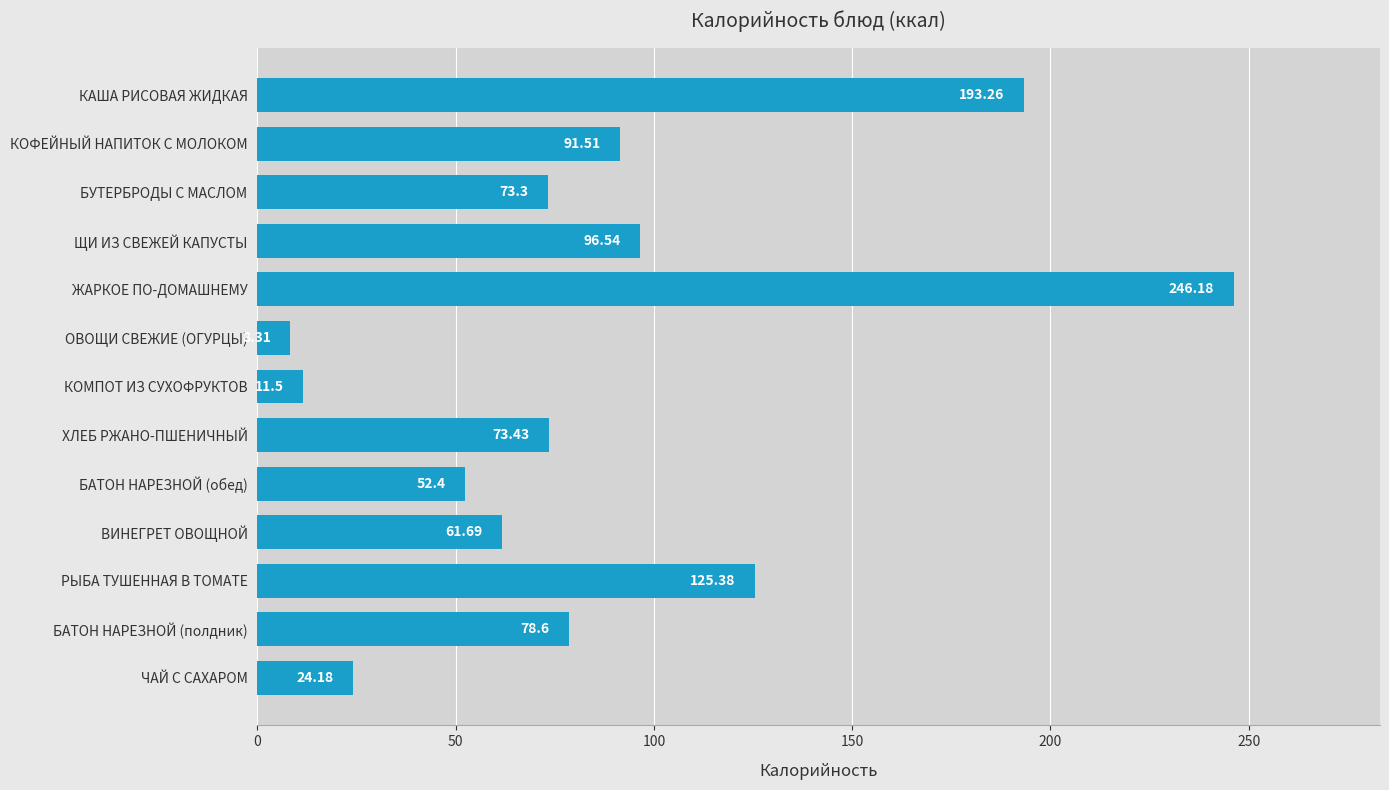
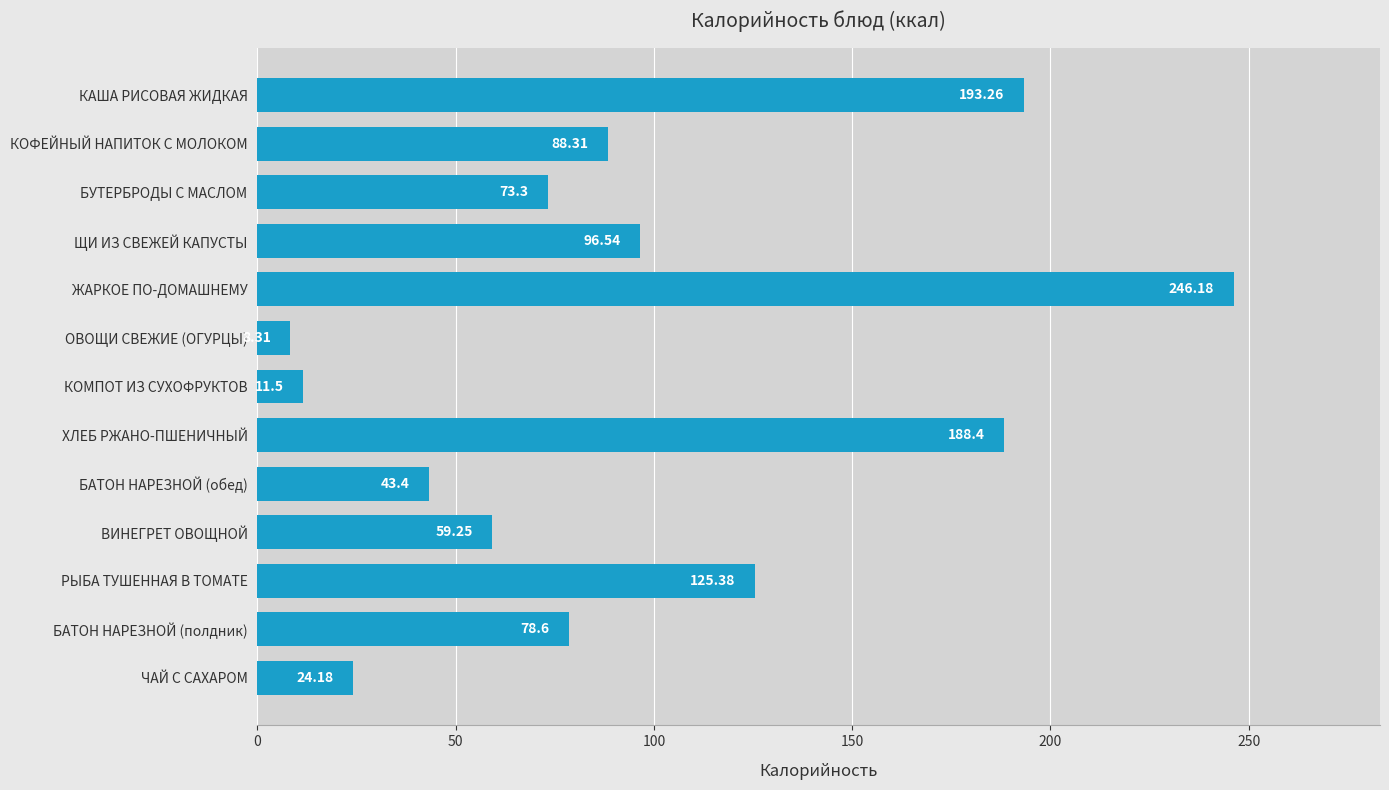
КОФЕЙНЫЙ НАПИТОК С МОЛОКОМ: 91.51 -> 88.31
ХЛЕБ РЖАНО-ПШЕНИЧНЫЙ: 73.43 -> 188.4
БАТОН НАРЕЗНОЙ (обед): 52.4 -> 43.4
ВИНЕГРЕТ ОВОЩНОЙ: 61.69 -> 59.25
